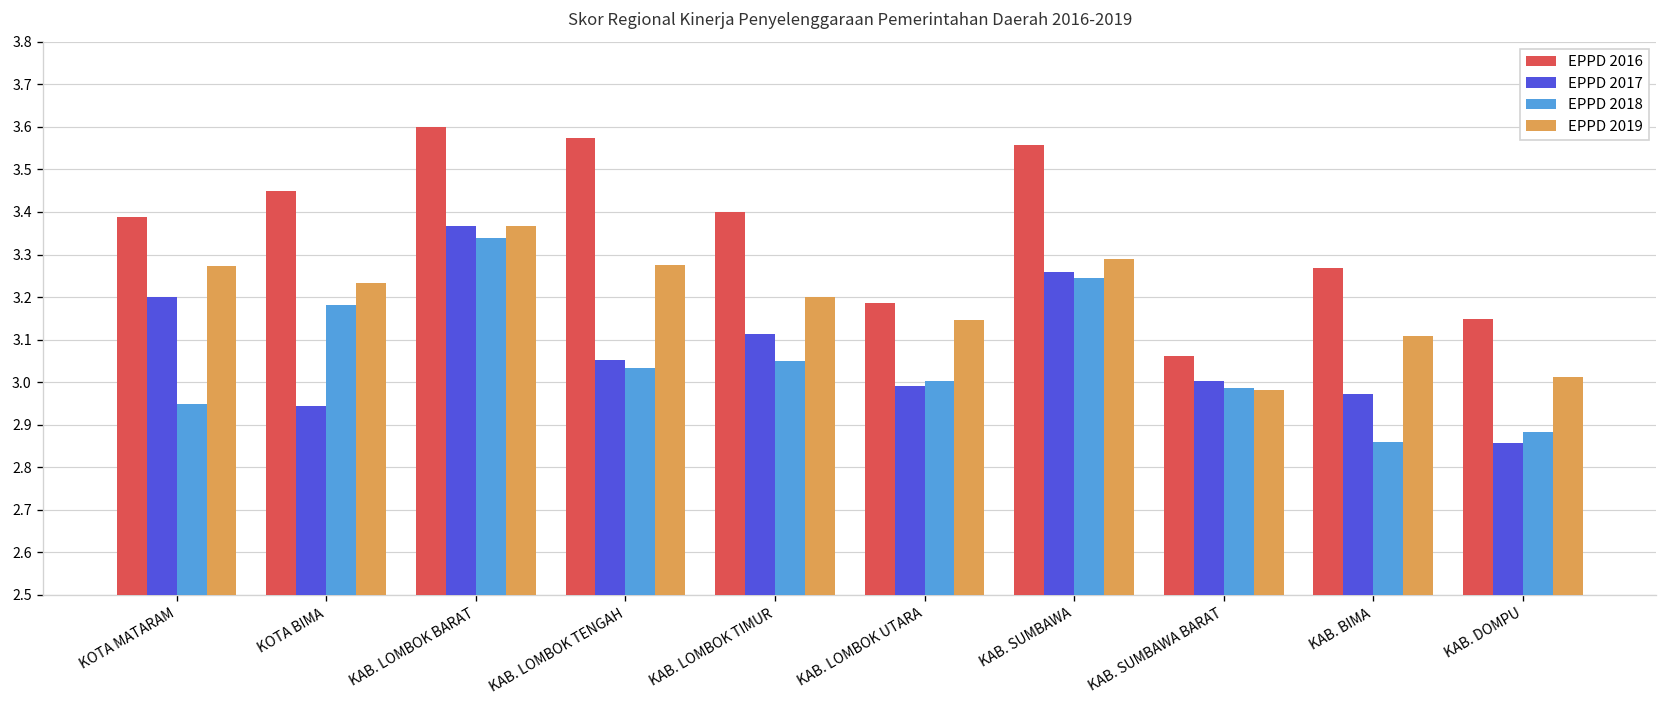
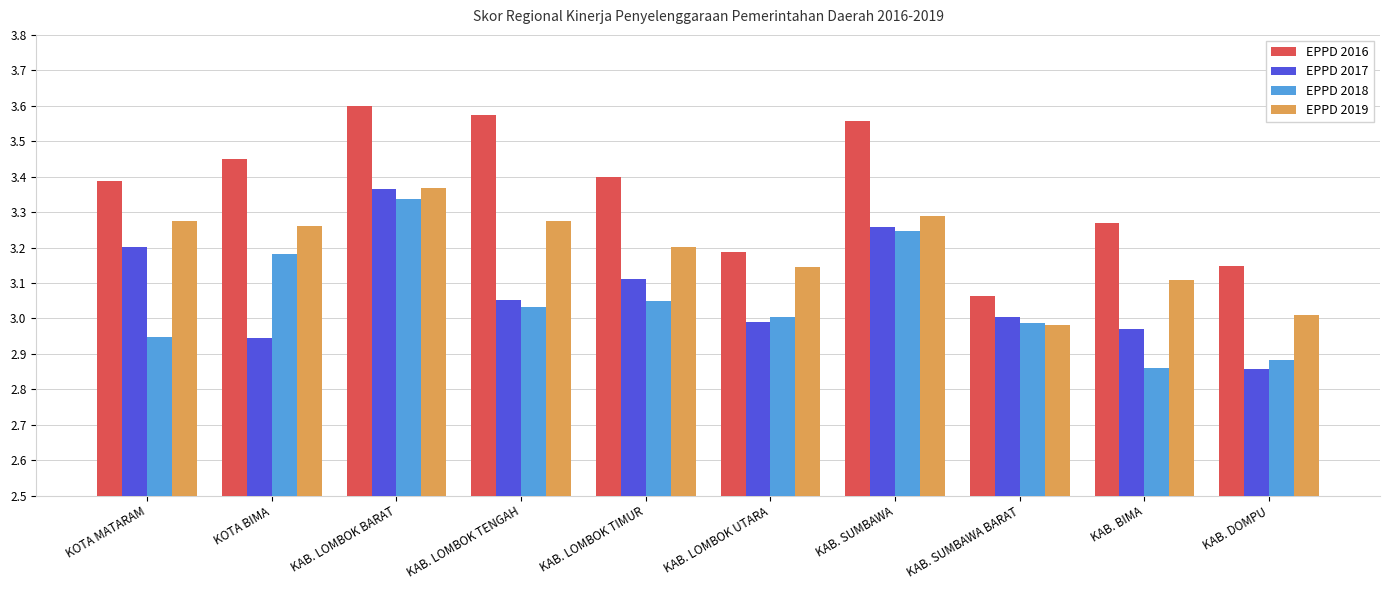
EPPD 2019, KOTA BIMA: 3.23 -> 3.26
